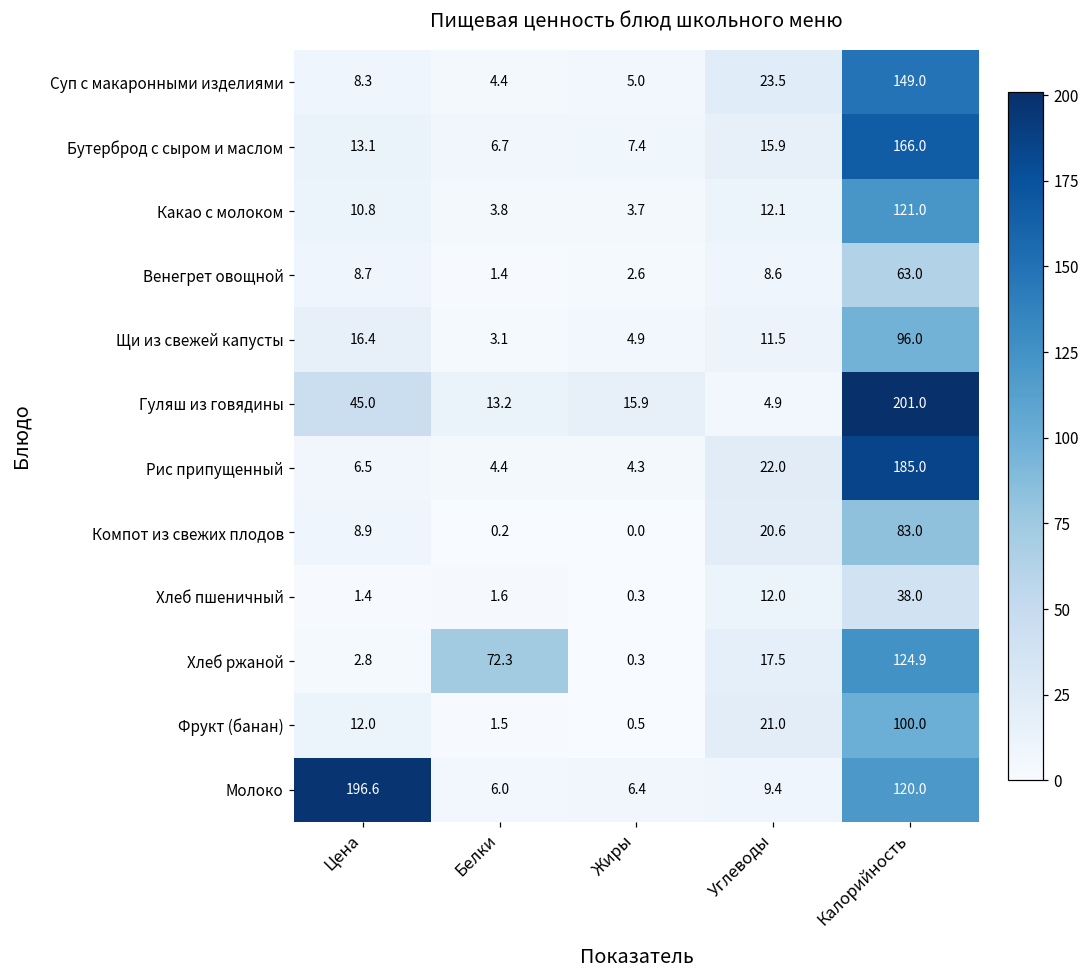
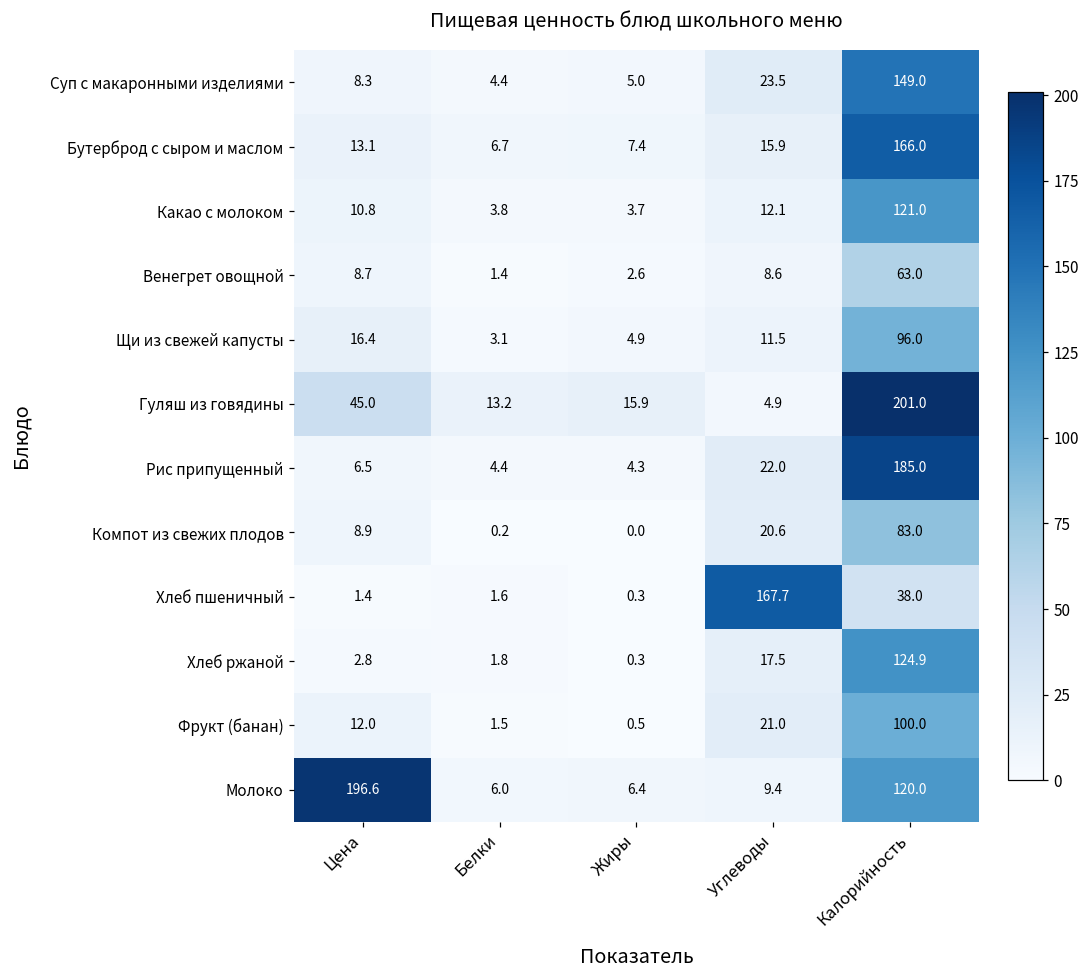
Хлеб пшеничный, Углеводы: 12.0 -> 167.7
Хлеб ржаной, Белки: 72.3 -> 1.8
